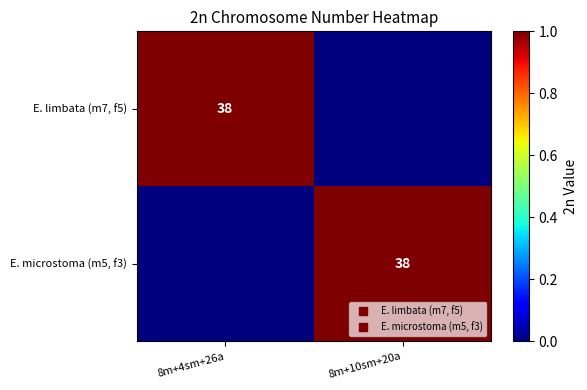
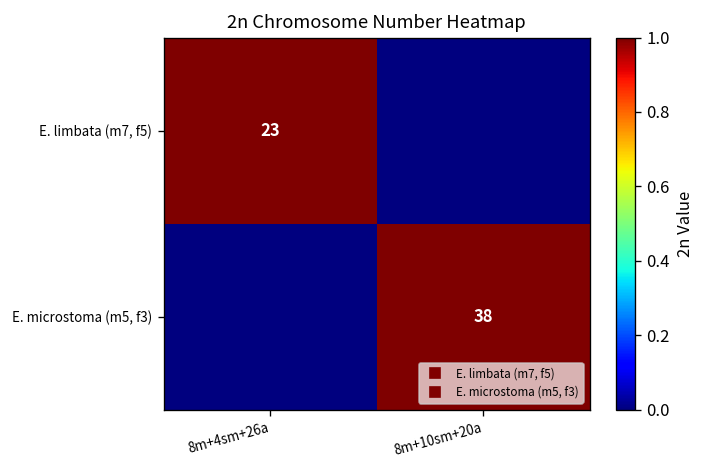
E. limbata (m7, f5), 8m+4sm+26a: 38 -> 23
